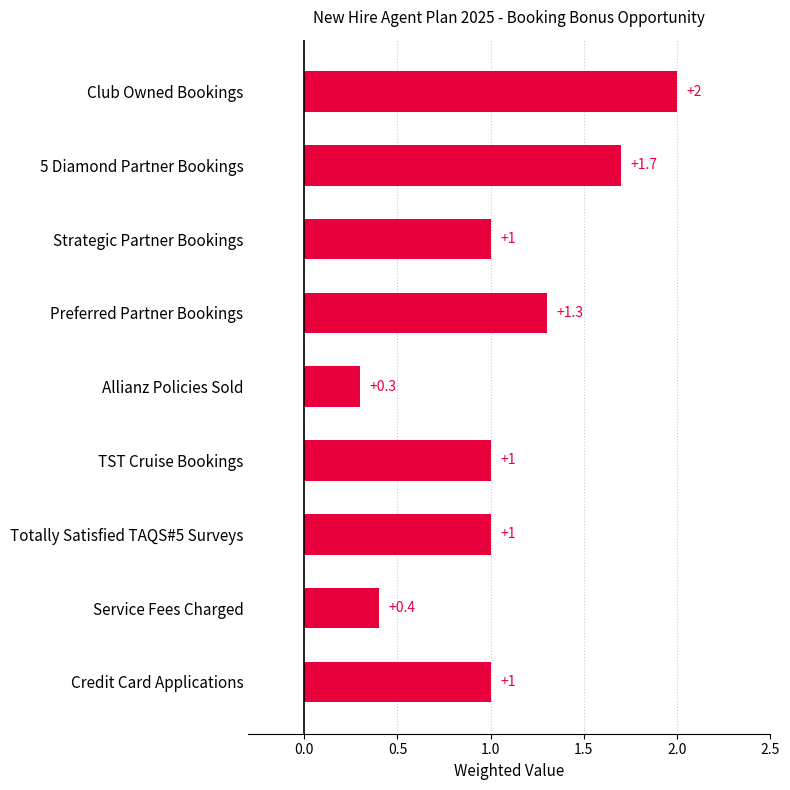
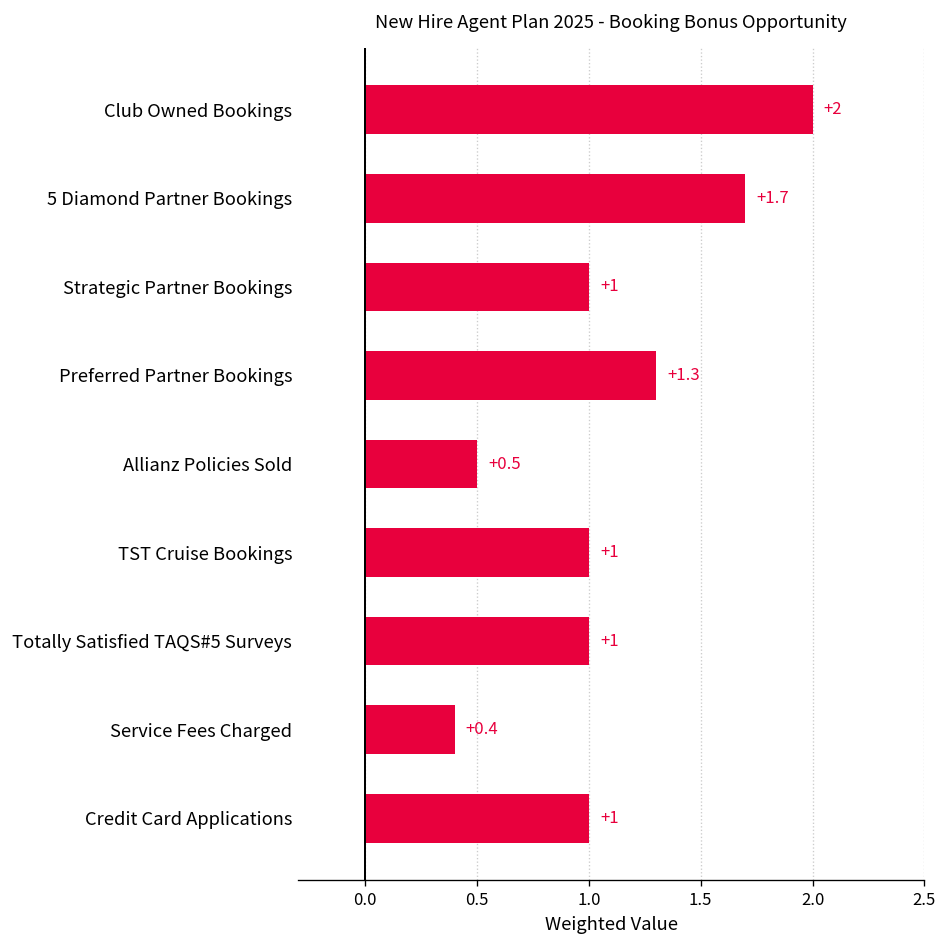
Allianz Policies Sold: +0.3 -> +0.5
